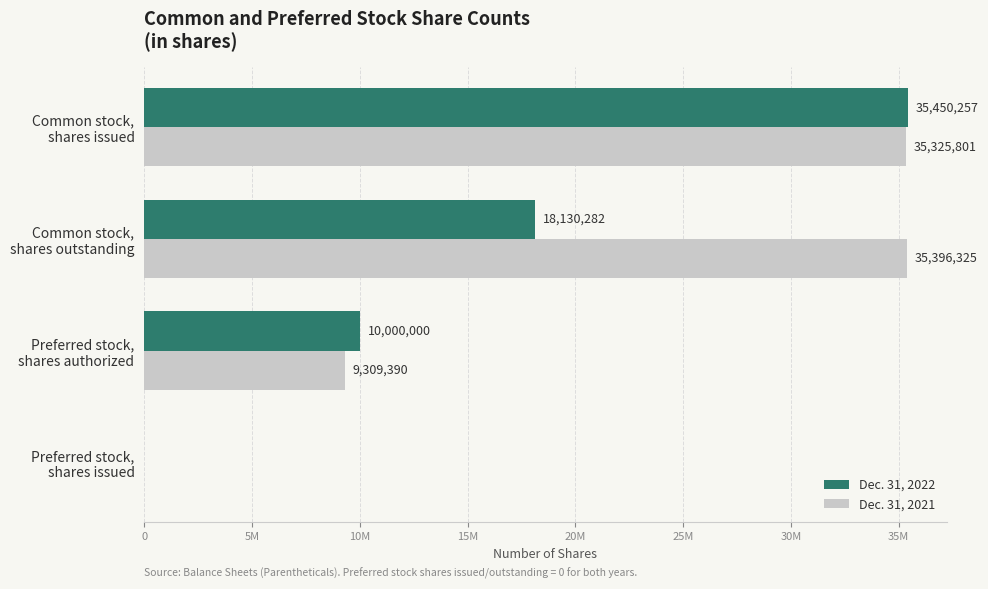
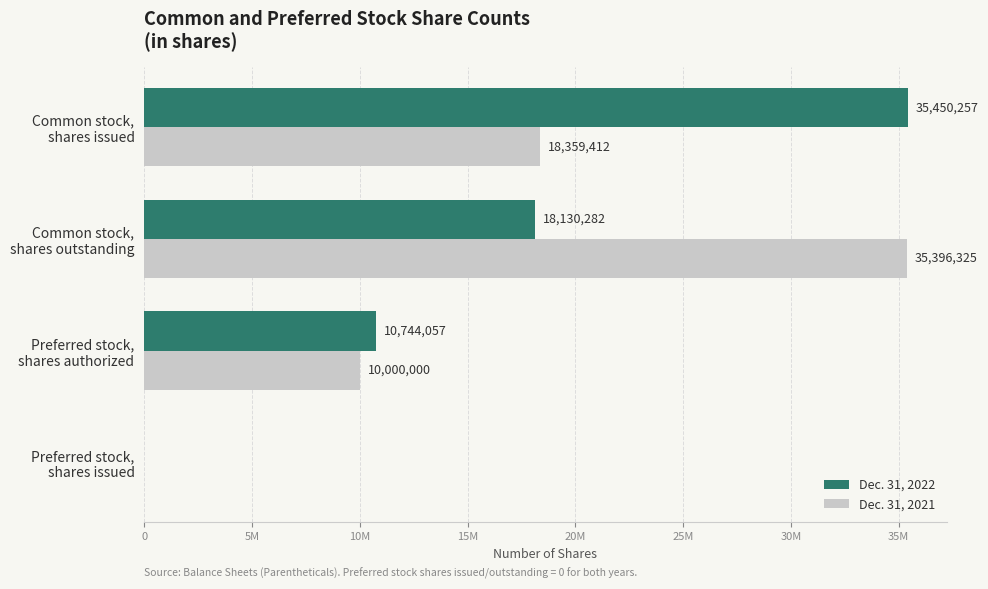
Dec. 31, 2021, Common stock, shares issued: 35,325,801 -> 18,359,412
Dec. 31, 2022, Preferred stock, shares authorized: 10,000,000 -> 10,744,057
Dec. 31, 2021, Preferred stock, shares authorized: 9,309,390 -> 10,000,000
